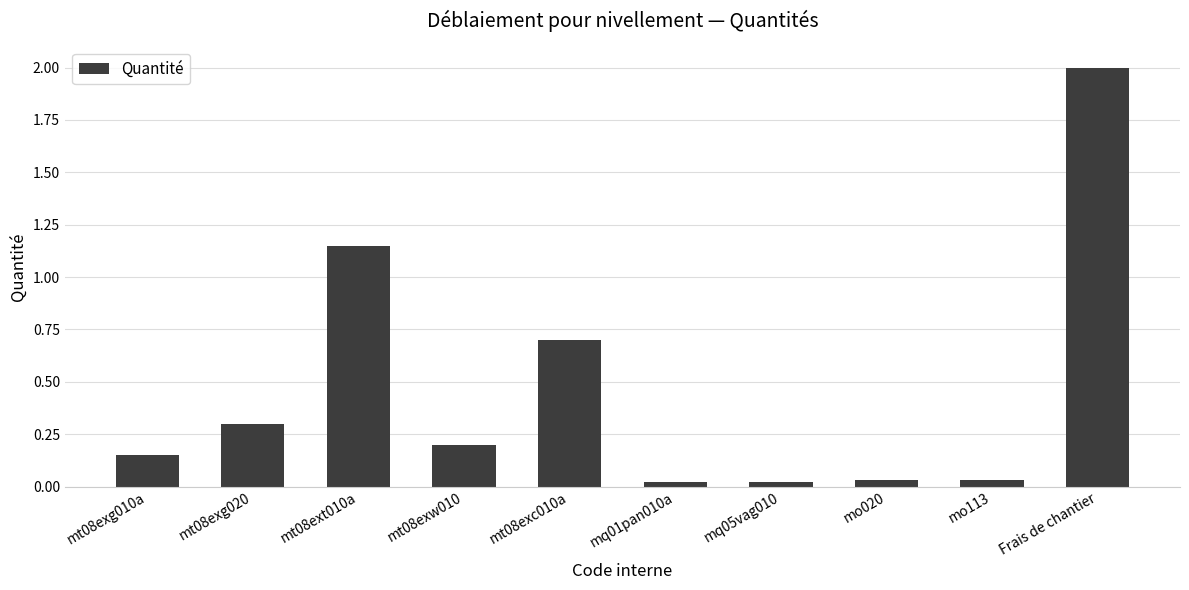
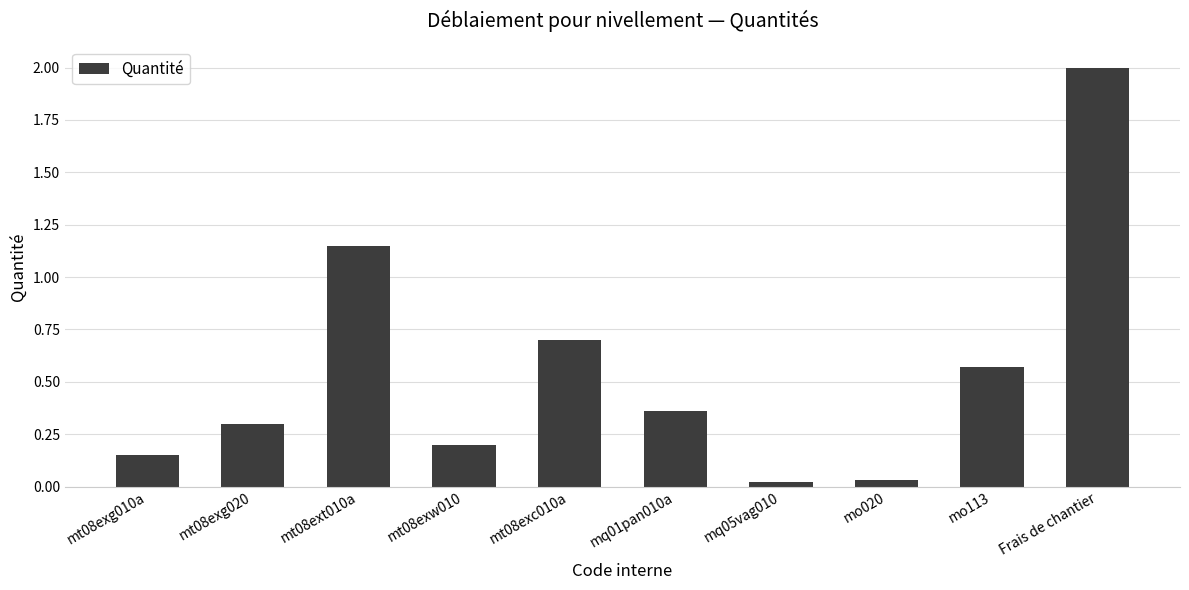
mq01pan010a: 0.02 -> 0.36
mo113: 0.03 -> 0.57
